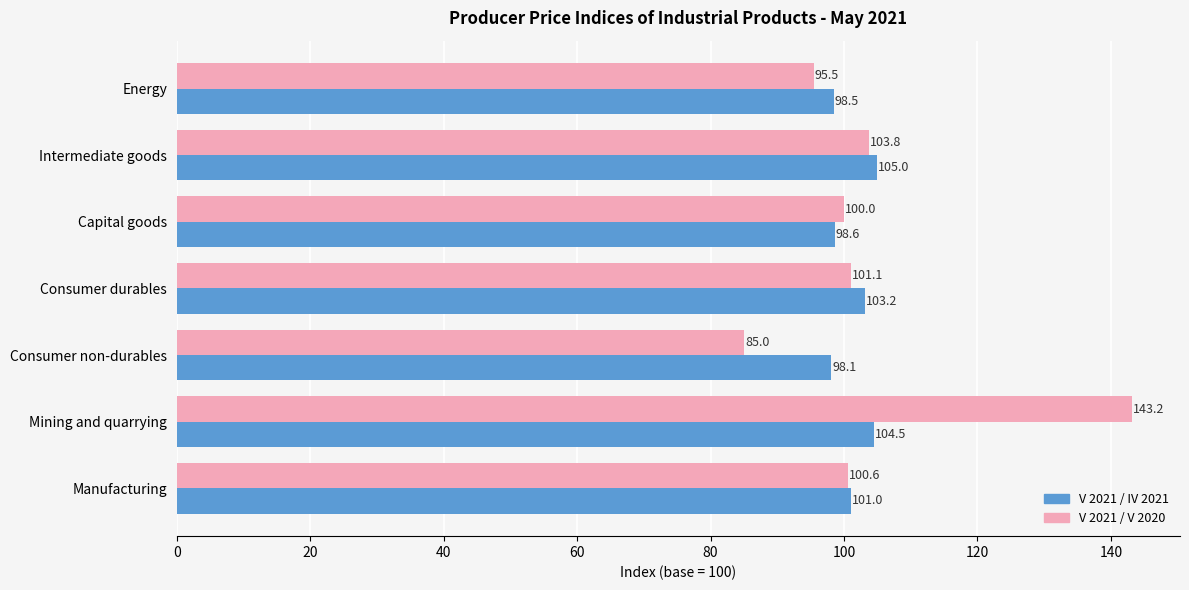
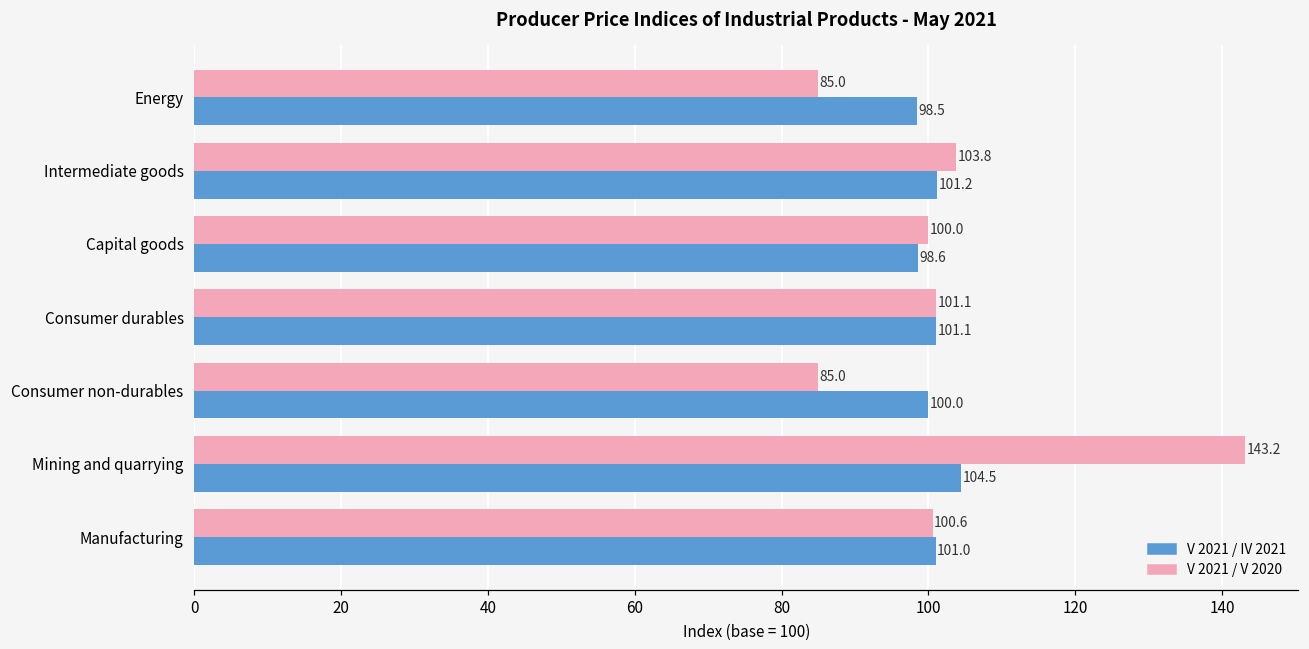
V 2021 / V 2020, Energy: 95.5 -> 85.0
V 2021 / IV 2021, Intermediate goods: 105.0 -> 101.2
V 2021 / IV 2021, Consumer durables: 103.2 -> 101.1
V 2021 / IV 2021, Consumer non-durables: 98.1 -> 100.0
